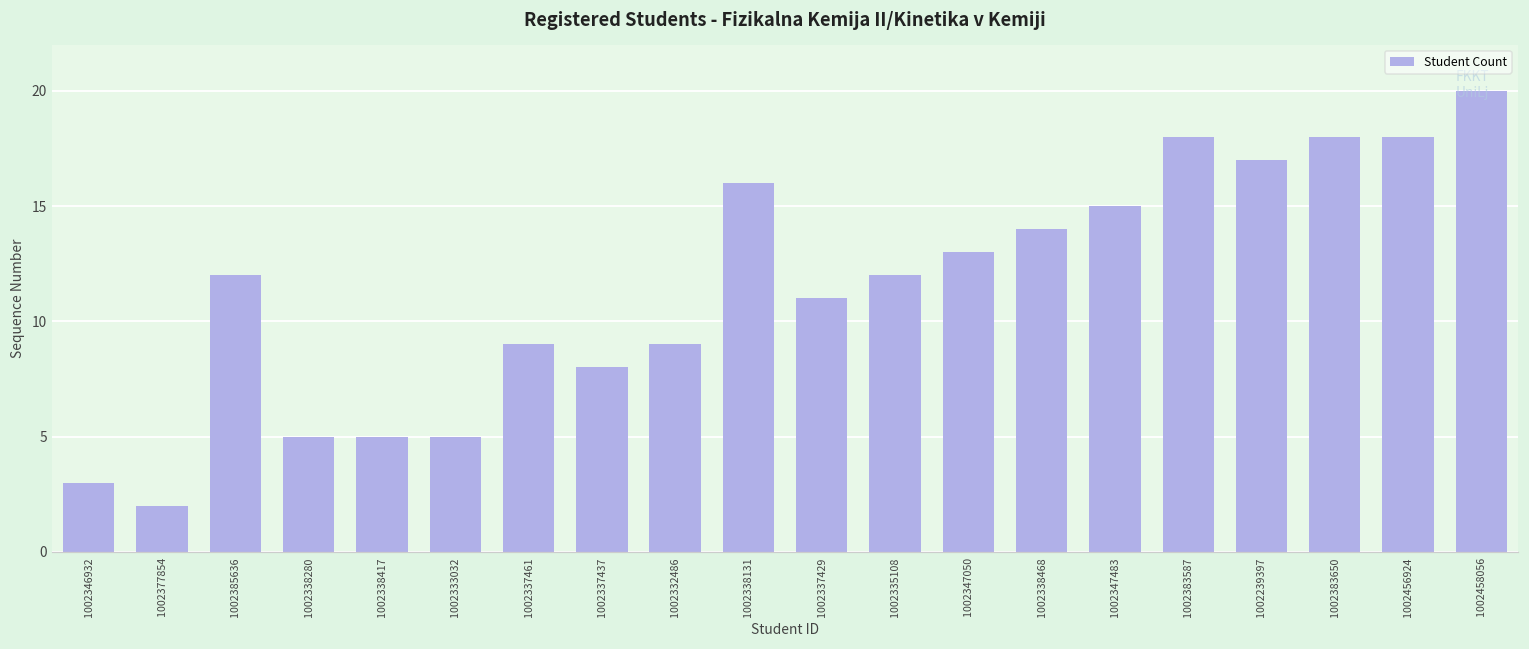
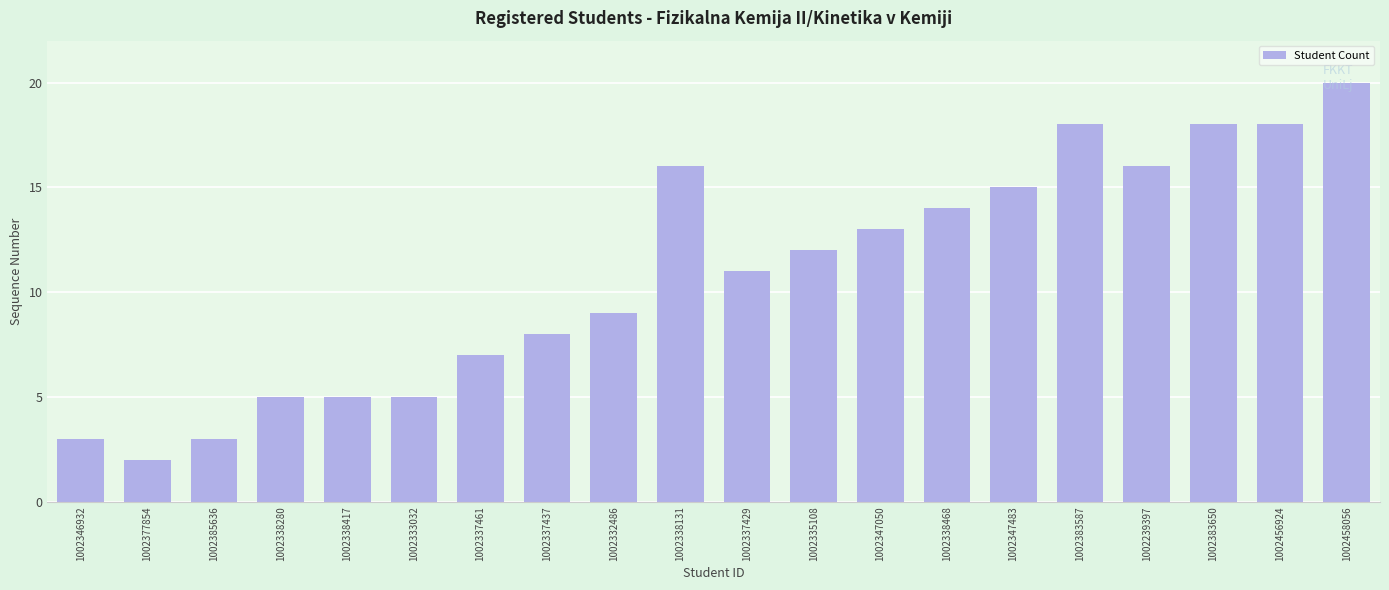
1002385636: 12 -> 3
1002337461: 9 -> 7
1002239397: 17 -> 16
